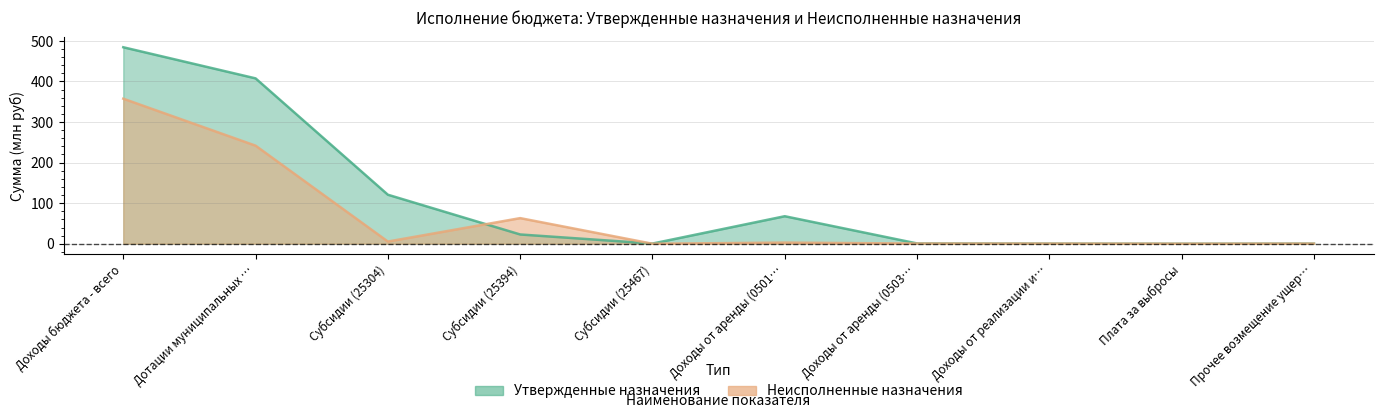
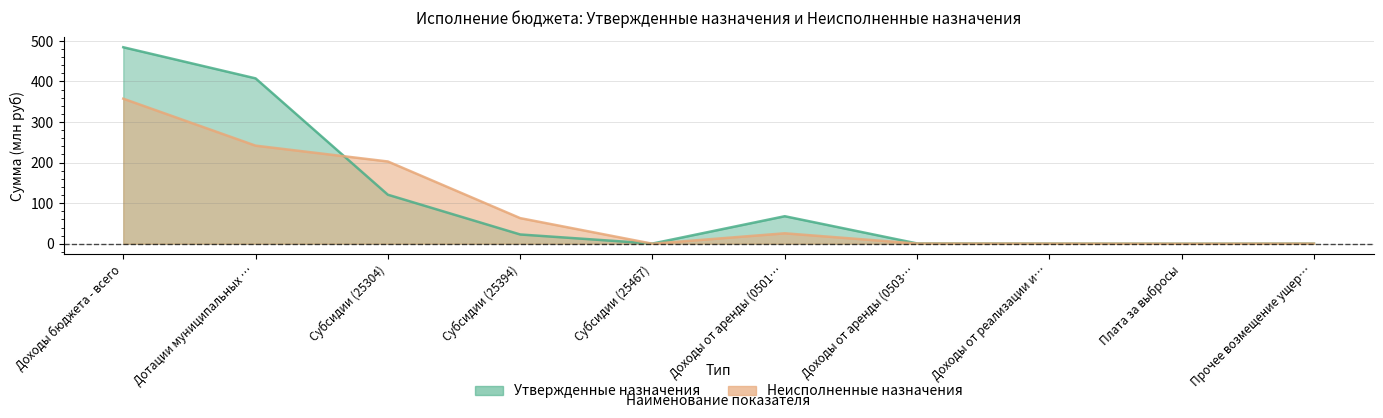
Неисполненные назначения, Субсидии (25304): 10 -> 200
Неисполненные назначения, Доходы от аренды (0501…: 0 -> 30
